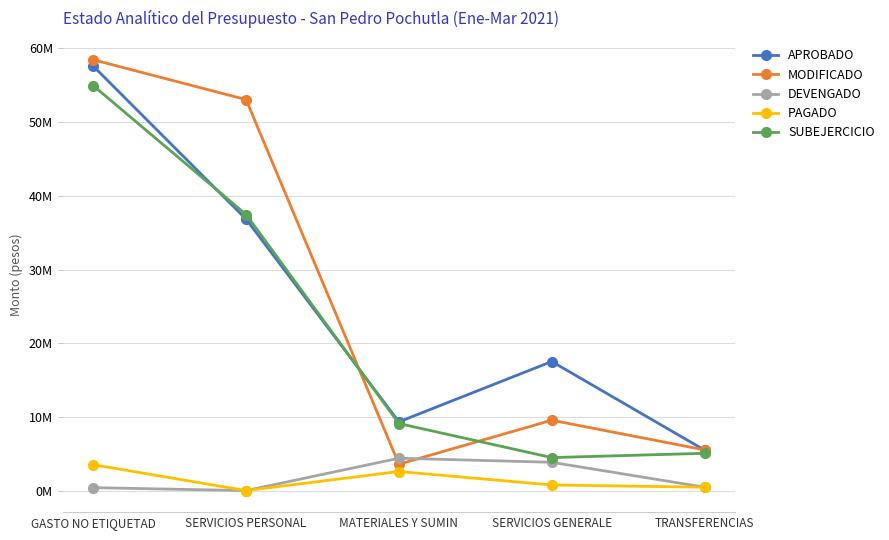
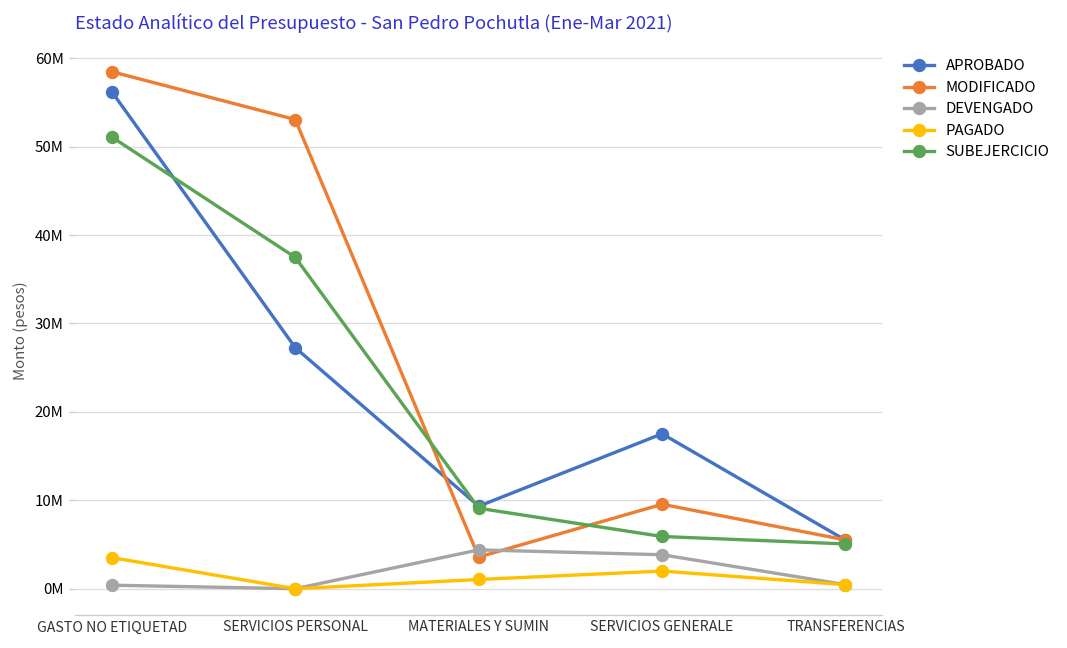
APROBADO, GASTO NO ETIQUETAD: 58000000 -> 56000000
SUBEJERCICIO, GASTO NO ETIQUETAD: 55000000 -> 51000000
APROBADO, SERVICIOS PERSONAL: 37000000 -> 27000000
PAGADO, MATERIALES Y SUMIN: 3000000 -> 1000000
PAGADO, SERVICIOS GENERALE: 1000000 -> 2000000
SUBEJERCICIO, SERVICIOS GENERALE: 4000000 -> 6000000
